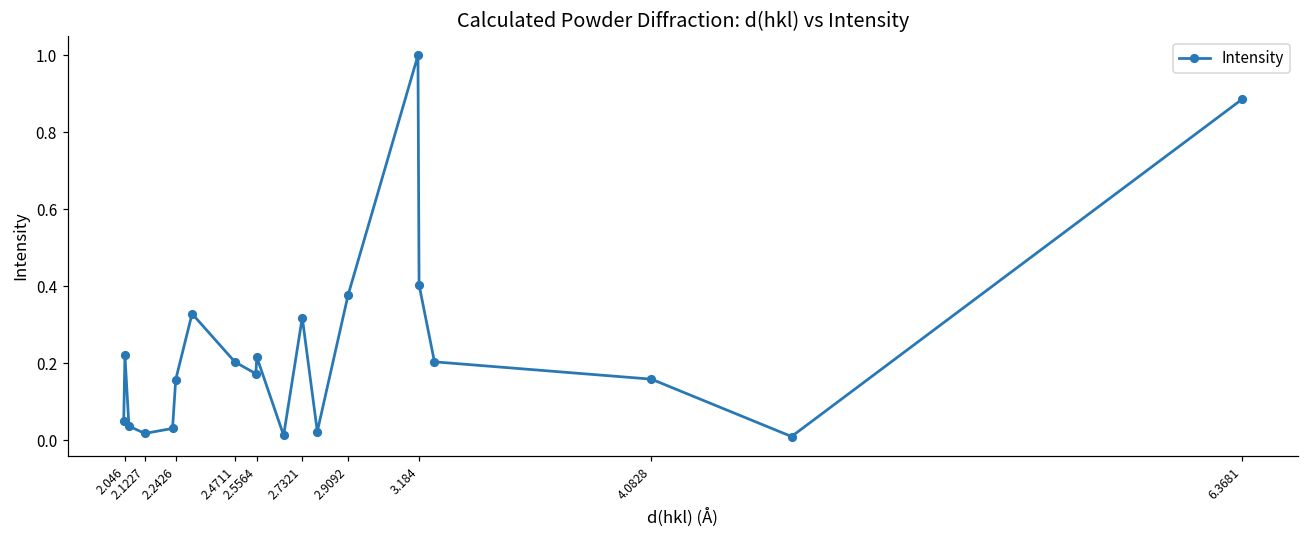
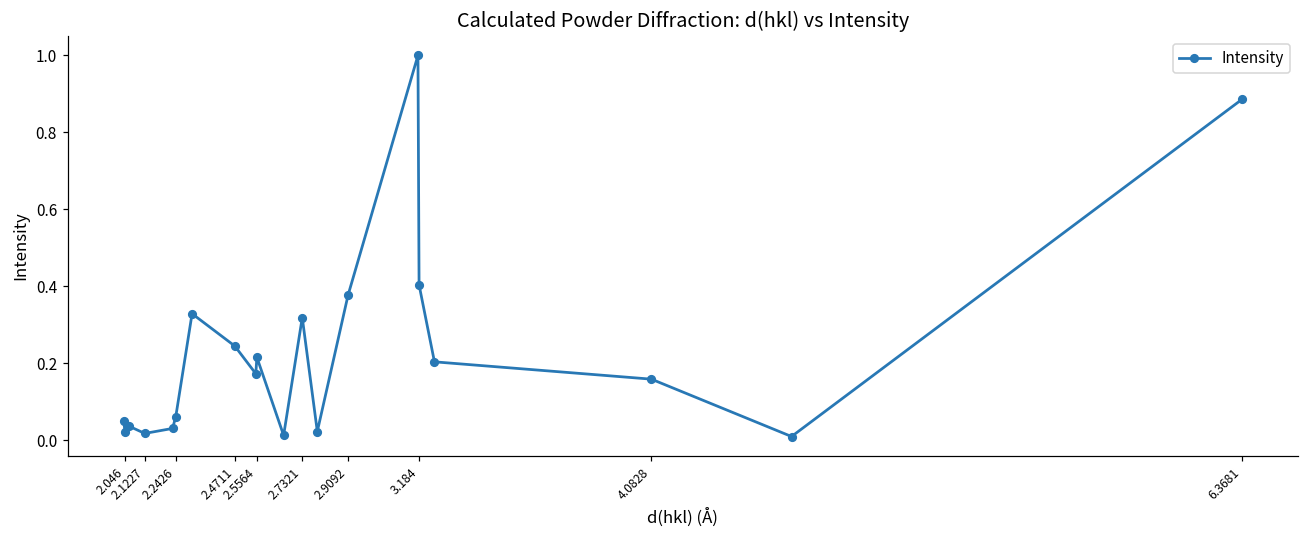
2.046: 0.22 -> 0.02
2.2426: 0.16 -> 0.06
2.4711: 0.20 -> 0.25
